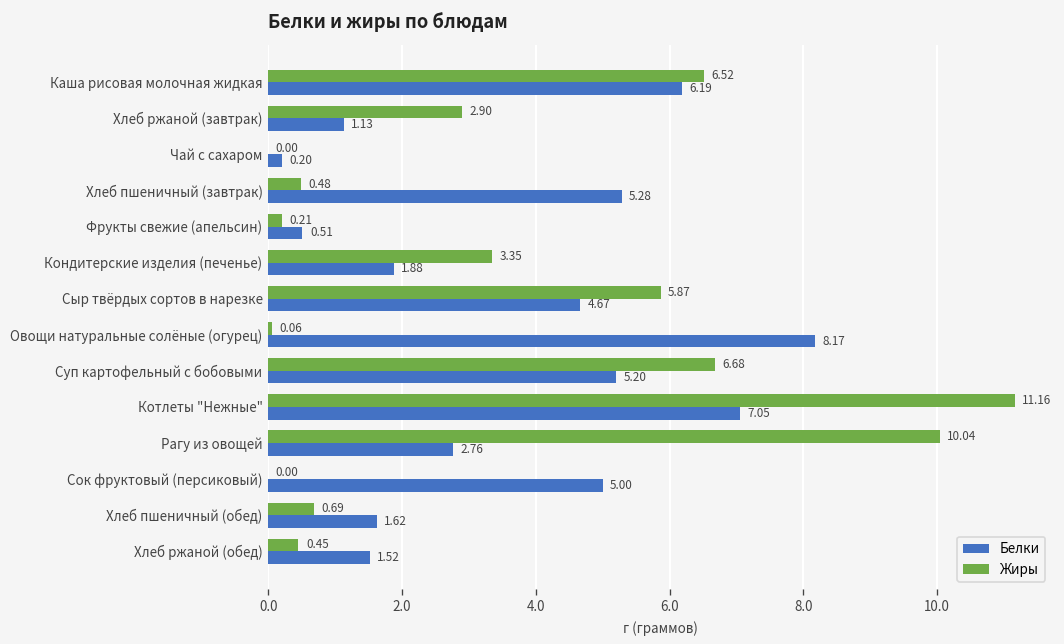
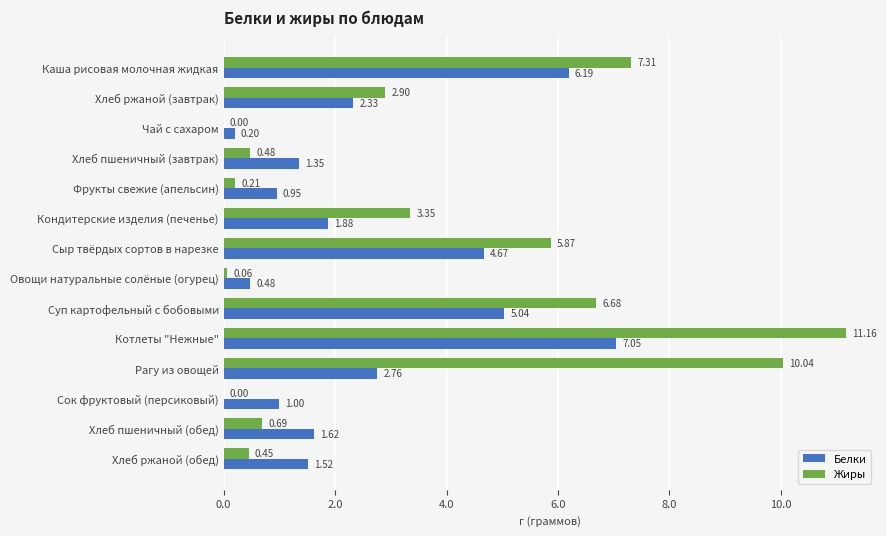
Жиры, Каша рисовая молочная жидкая: 6.52 -> 7.31
Белки, Хлеб ржаной (завтрак): 1.13 -> 2.33
Белки, Хлеб пшеничный (завтрак): 5.28 -> 1.35
Белки, Фрукты свежие (апельсин): 0.51 -> 0.95
Белки, Овощи натуральные солёные (огурец): 8.17 -> 0.48
Белки, Суп картофельный с бобовыми: 5.20 -> 5.04
Белки, Сок фруктовый (персиковый): 5.00 -> 1.00
